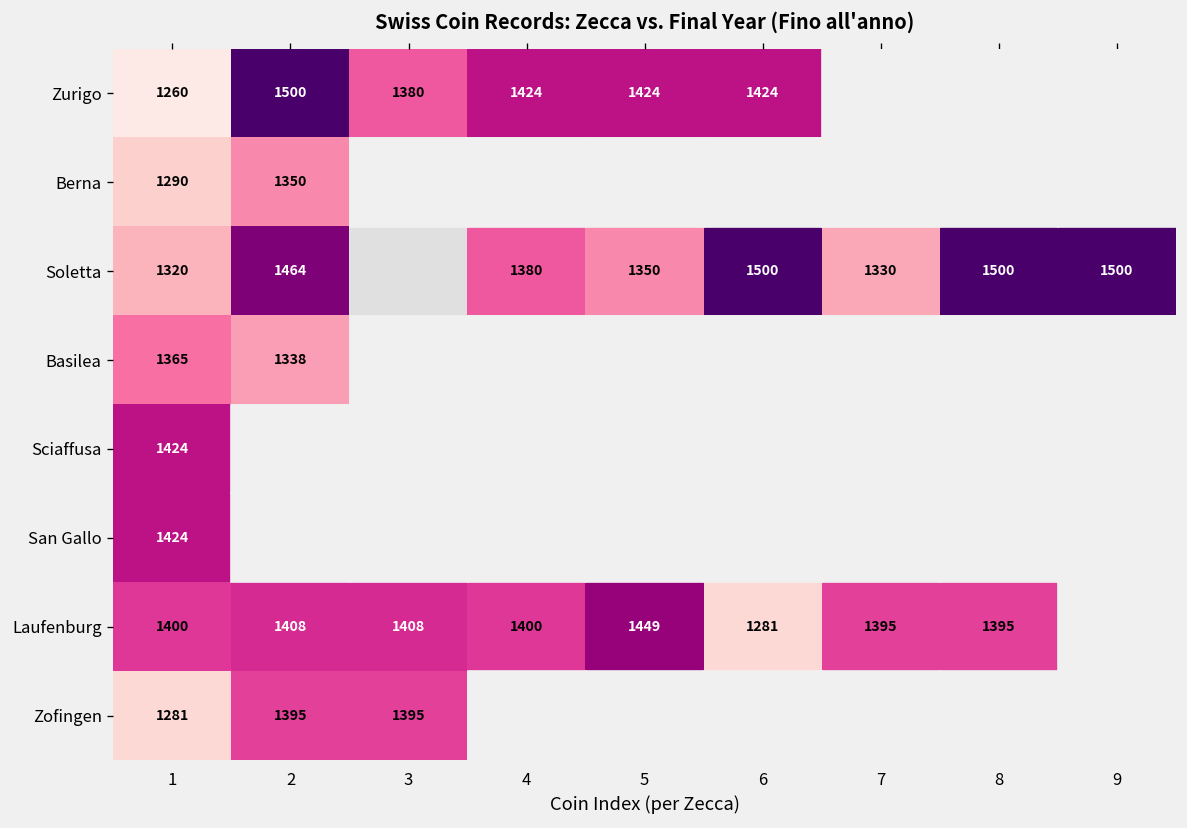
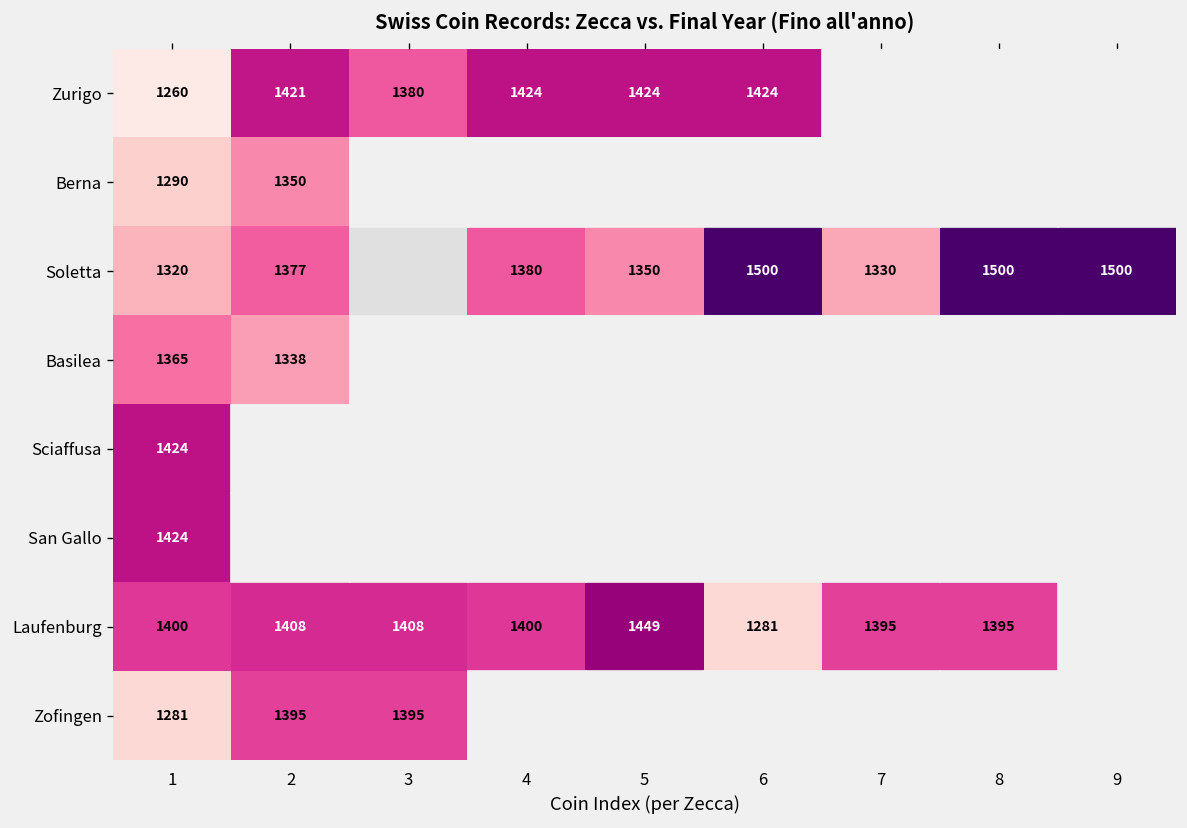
Zurigo, 2: 1500 -> 1421
Soletta, 2: 1464 -> 1377
